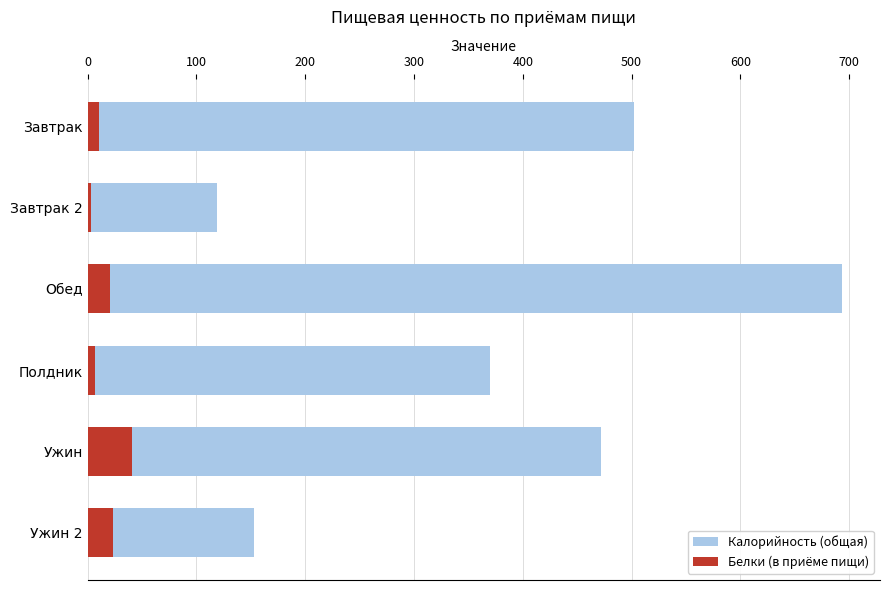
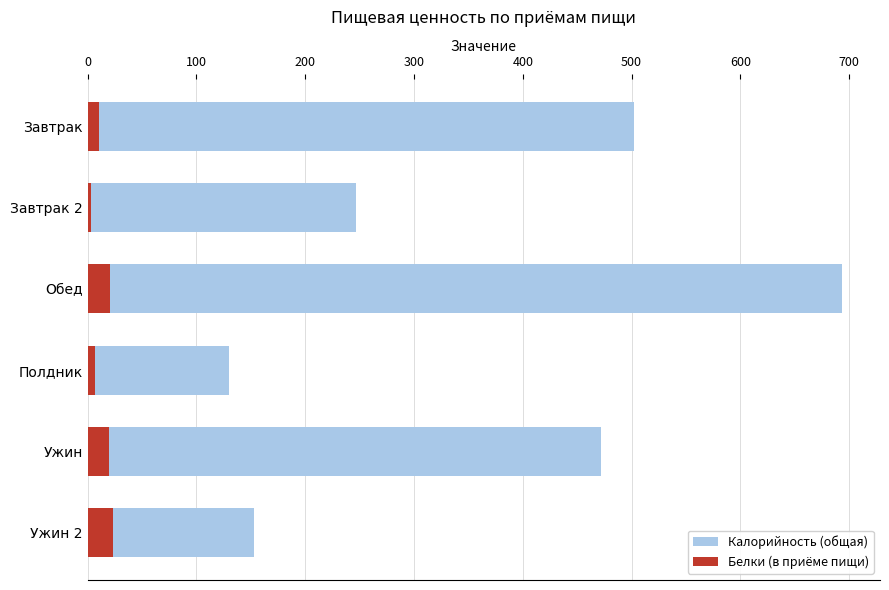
Калорийность (общая), Завтрак 2: 119 -> 247
Калорийность (общая), Полдник: 370 -> 130
Белки (в приёме пищи), Ужин: 40 -> 20
